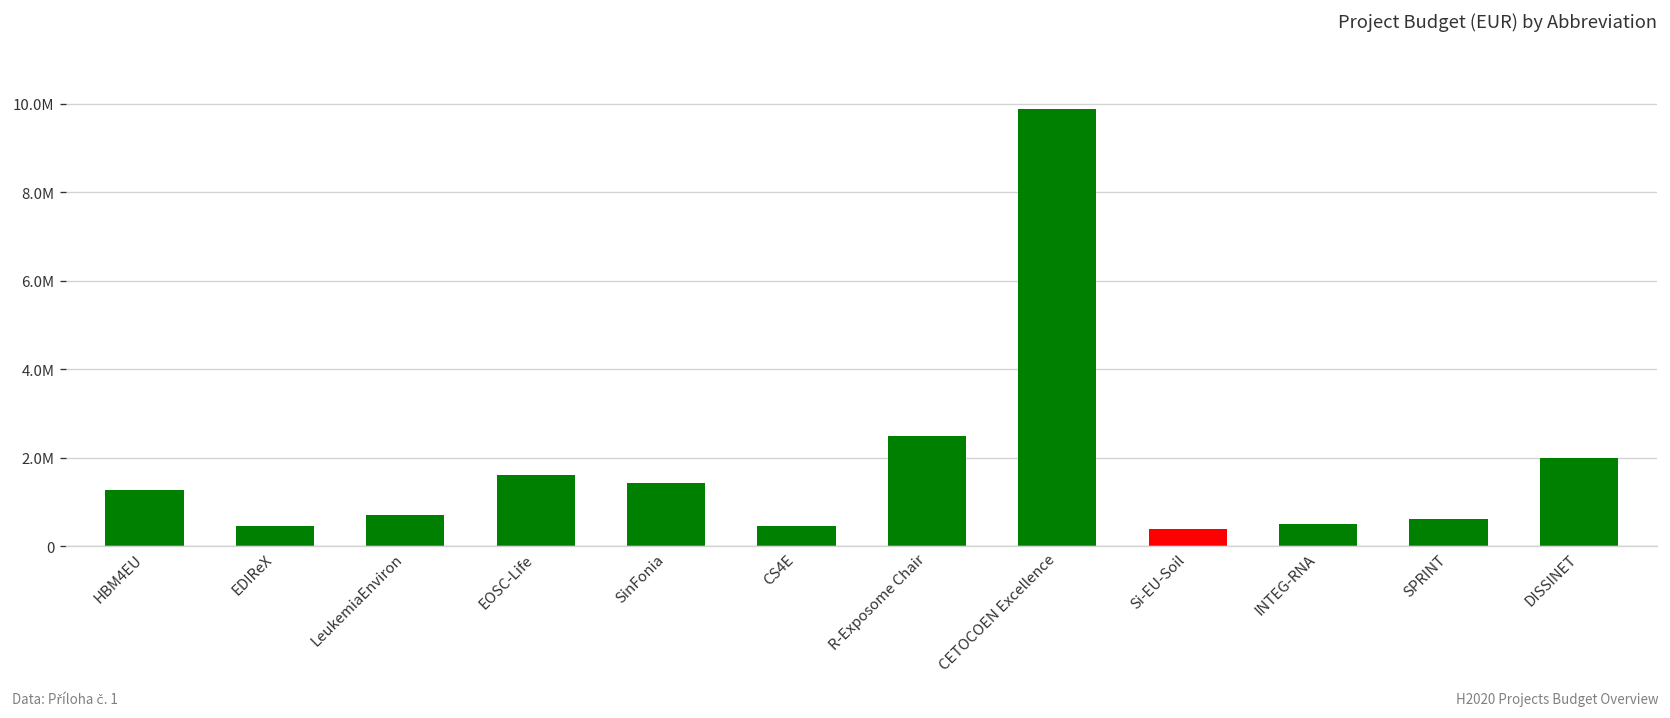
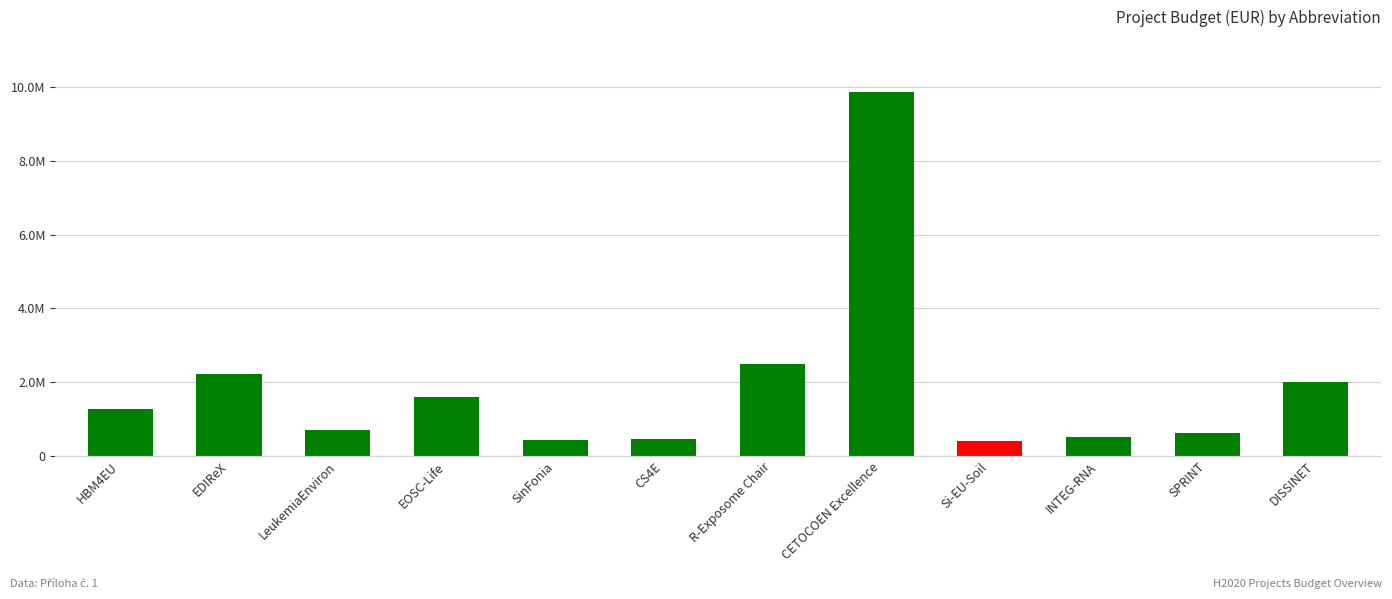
EDIReX: 400000 -> 2200000
SinFonia: 1400000 -> 400000
